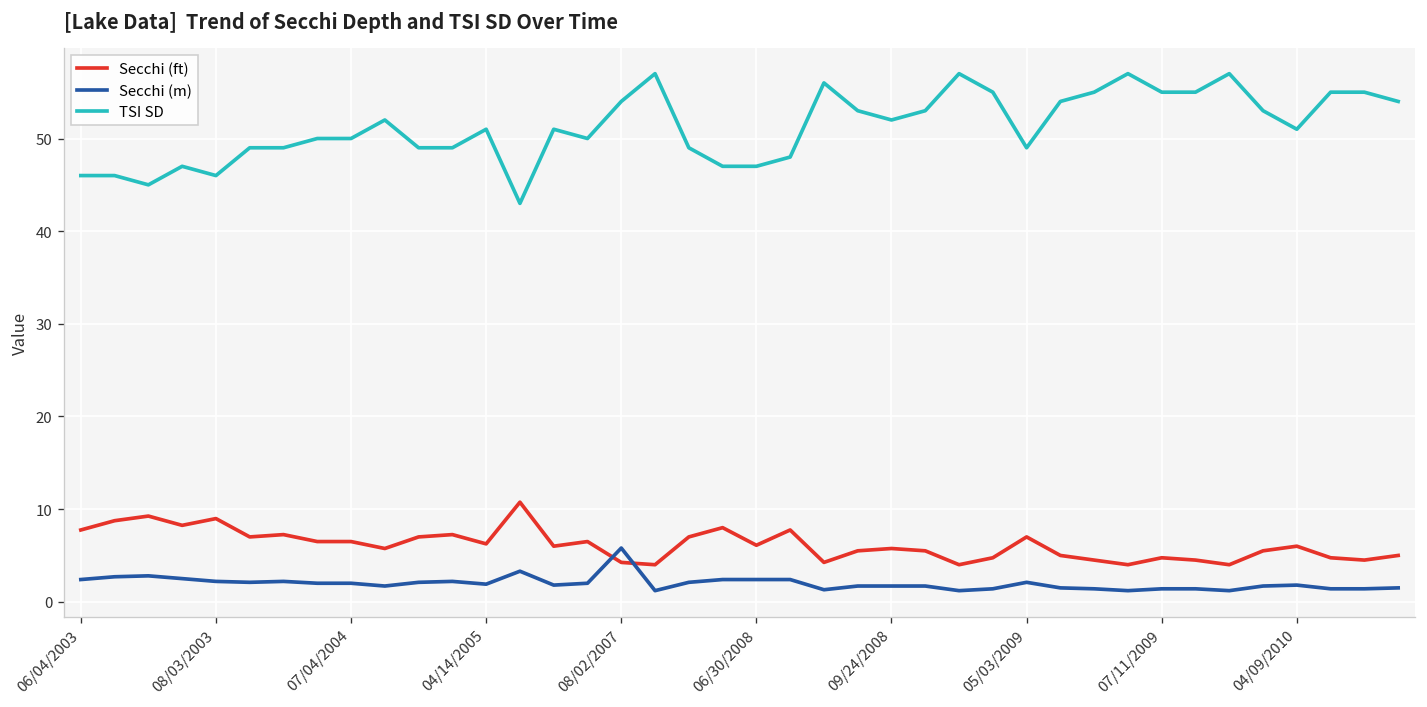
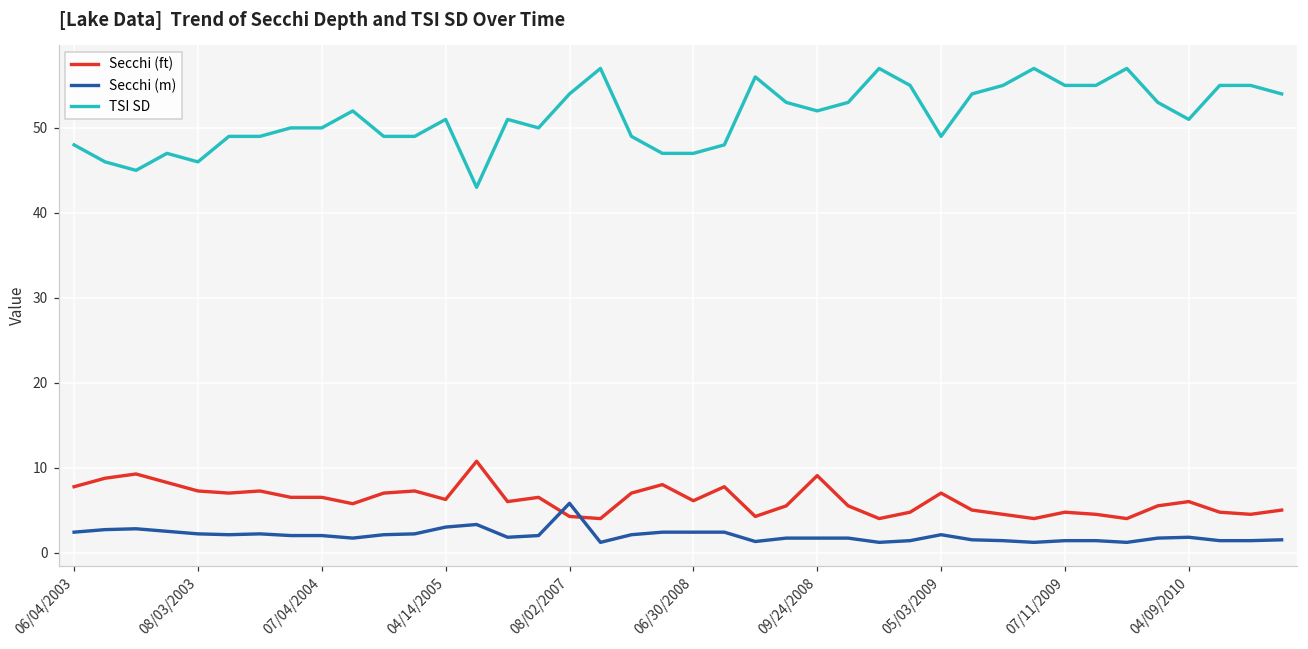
TSI SD, 06/04/2003: 46 -> 48
Secchi (ft), 08/03/2003: 9 -> 7
Secchi (m), 04/14/2005: 2 -> 3
Secchi (ft), 09/24/2008: 6 -> 9
